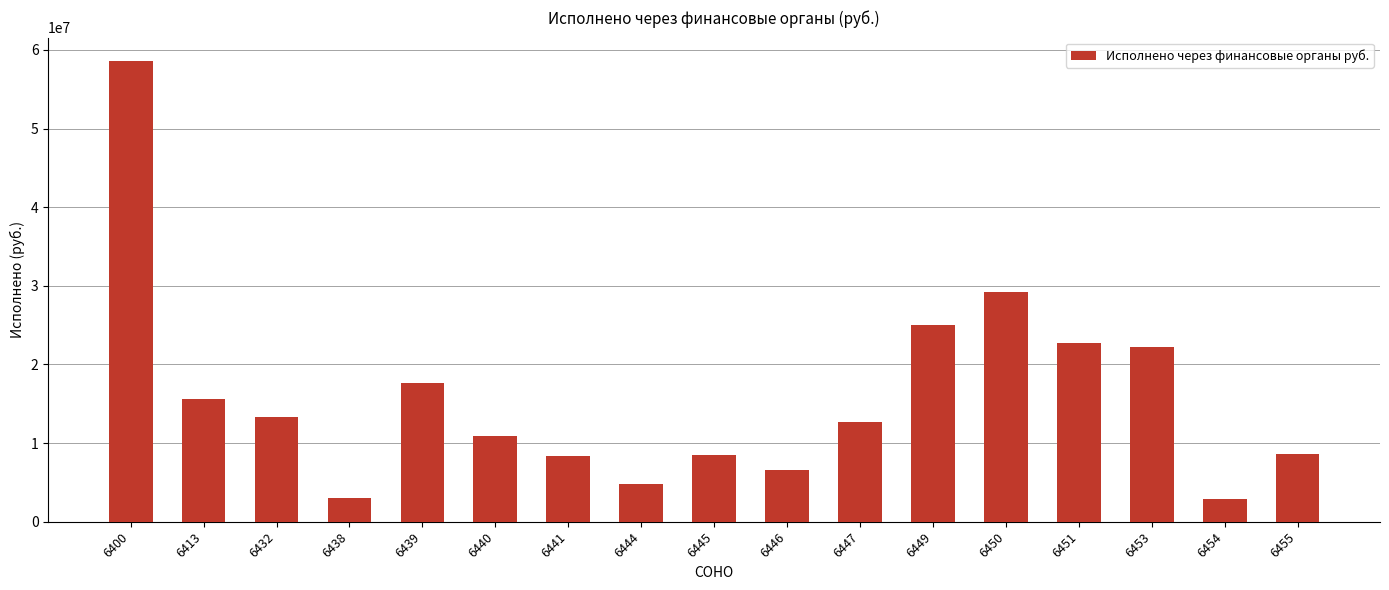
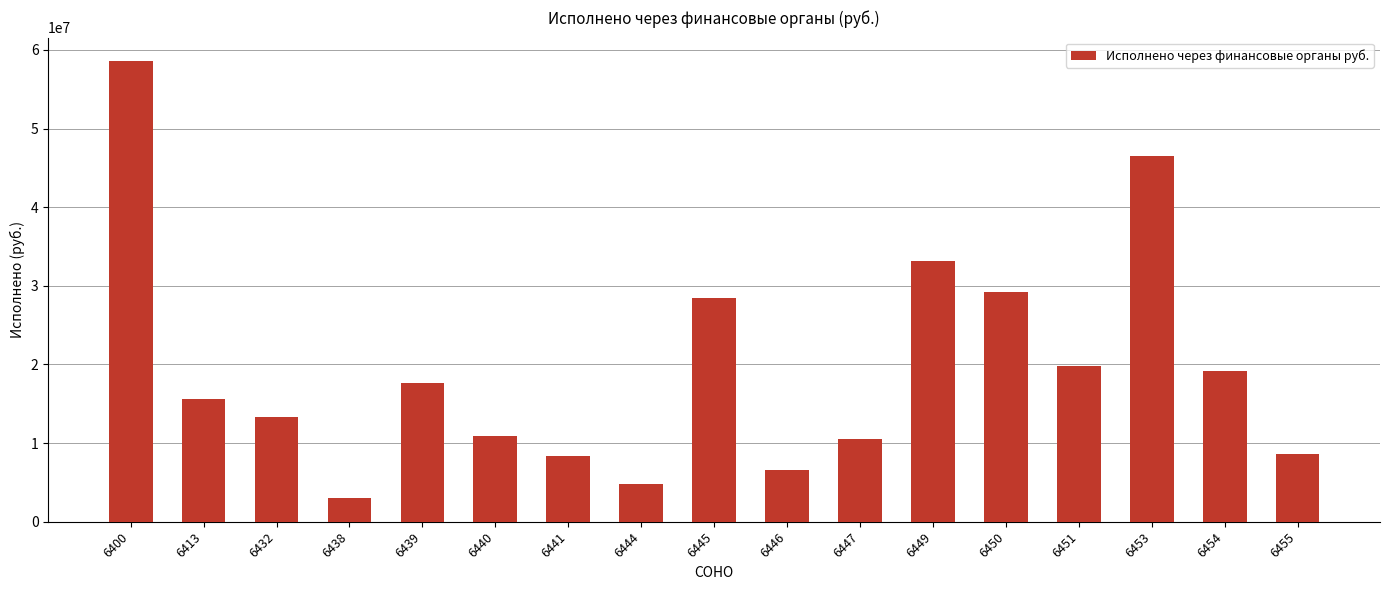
6445: 8000000 -> 29000000
6447: 13000000 -> 11000000
6449: 25000000 -> 33000000
6451: 23000000 -> 20000000
6453: 22000000 -> 47000000
6454: 3000000 -> 19000000
